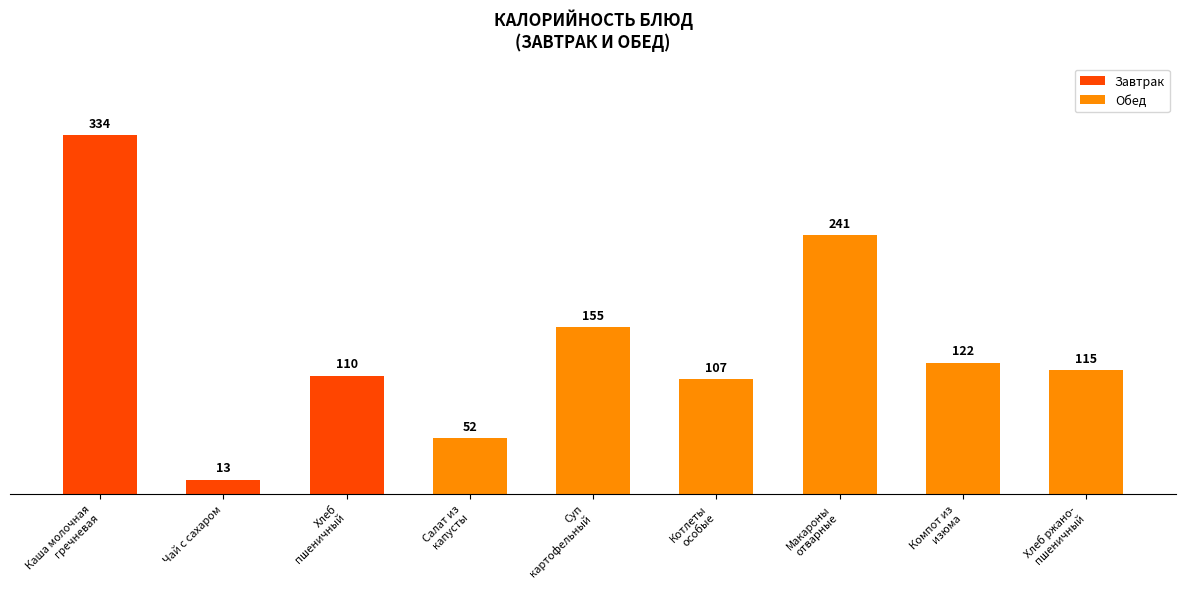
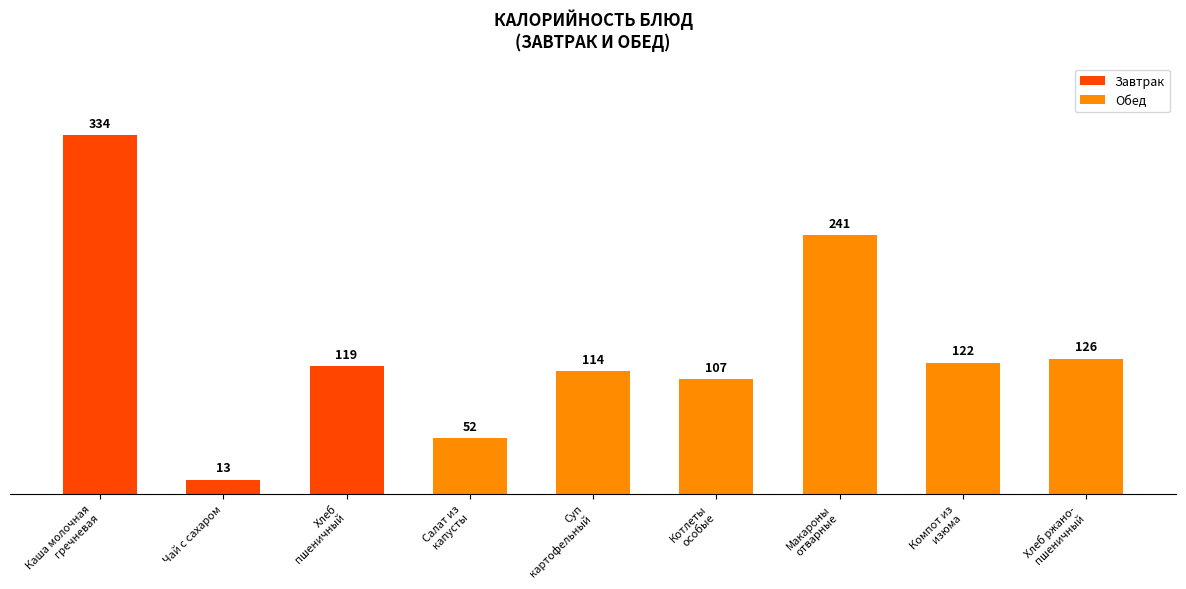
Хлеб пшеничный: 110 -> 119
Суп картофельный: 155 -> 114
Хлеб ржано- пшеничный: 115 -> 126
